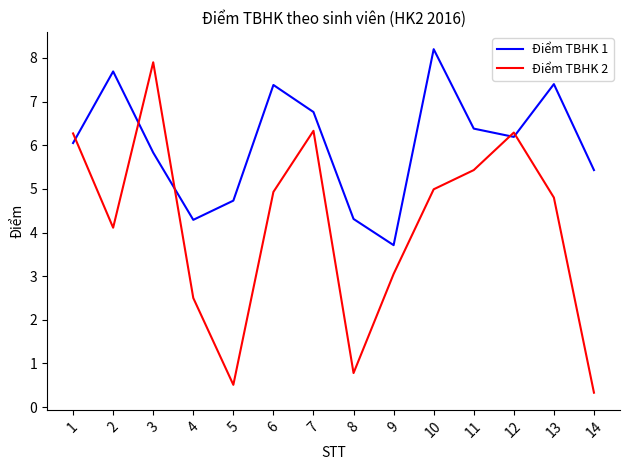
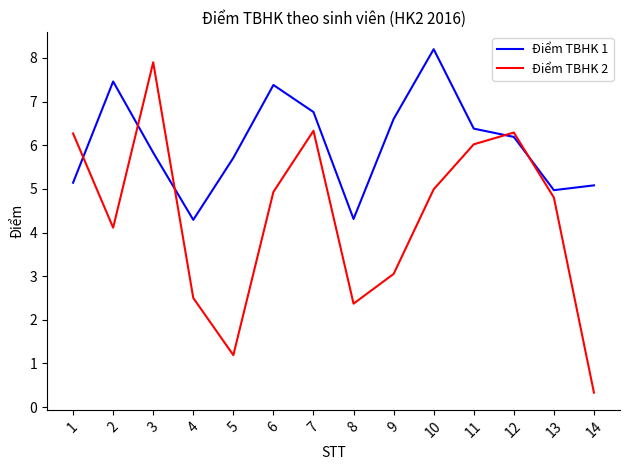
Điểm TBHK 1, 1: 6.1 -> 5.1
Điểm TBHK 1, 2: 7.7 -> 7.5
Điểm TBHK 1, 5: 4.7 -> 5.7
Điểm TBHK 2, 5: 0.5 -> 1.2
Điểm TBHK 2, 8: 0.8 -> 2.4
Điểm TBHK 1, 9: 3.7 -> 6.6
Điểm TBHK 2, 11: 5.4 -> 6.0
Điểm TBHK 1, 13: 7.4 -> 5.0
Điểm TBHK 1, 14: 5.4 -> 5.1
